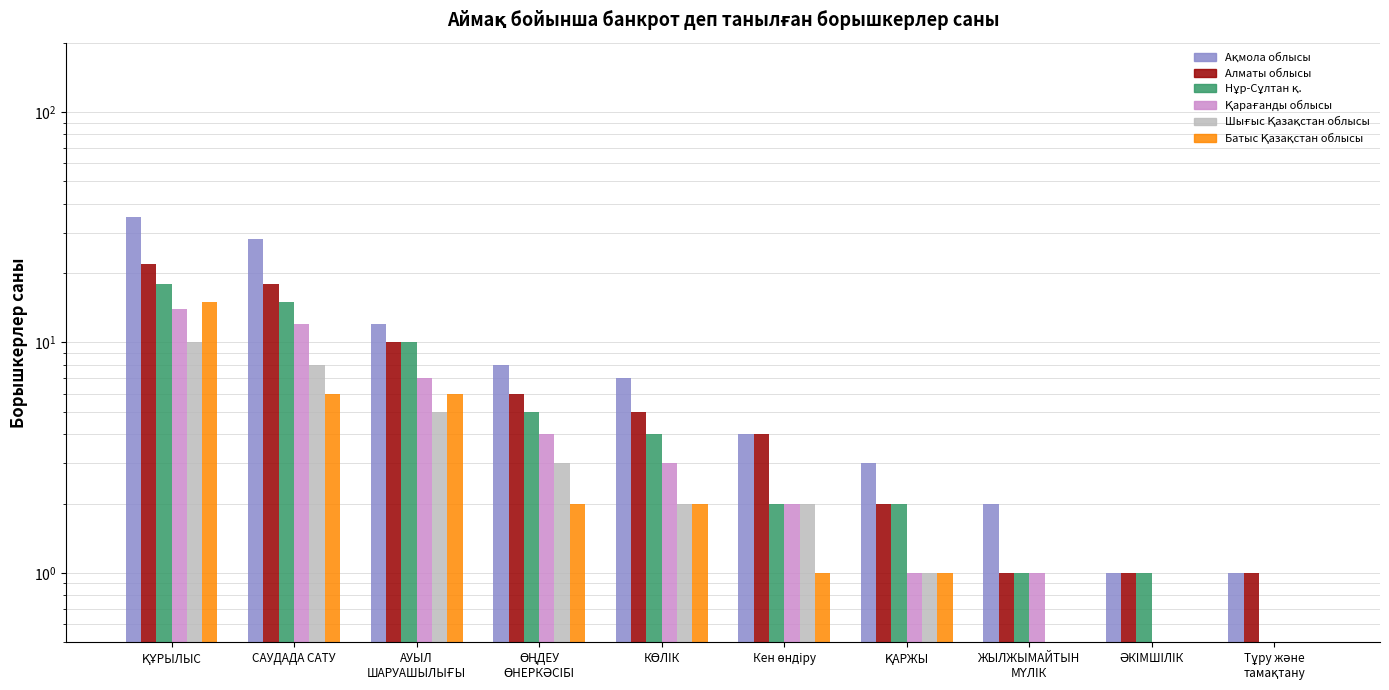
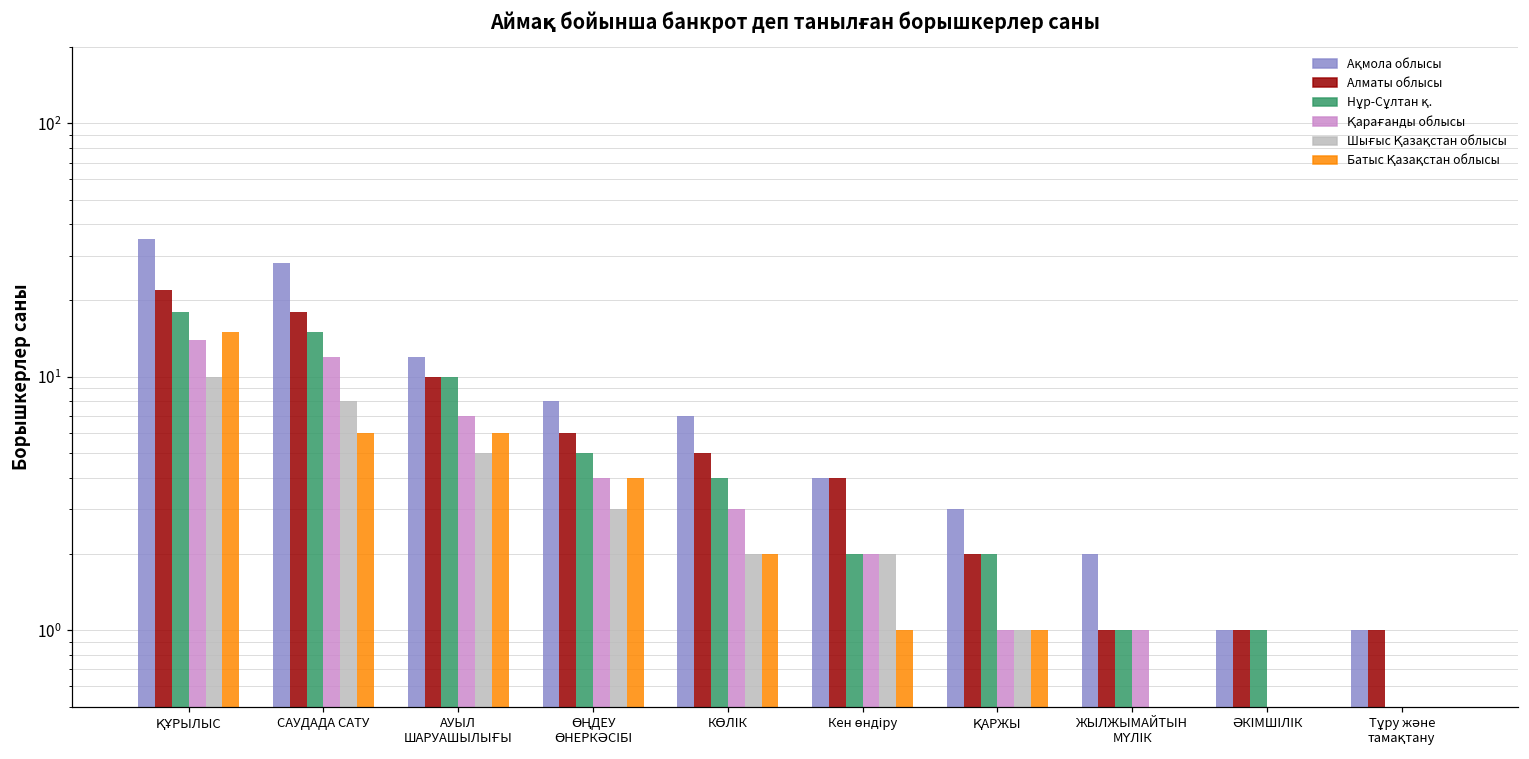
Батыс Қазақстан облысы, ӨҢДЕУ ӨНЕРКӘСІБІ: 2 -> 4
